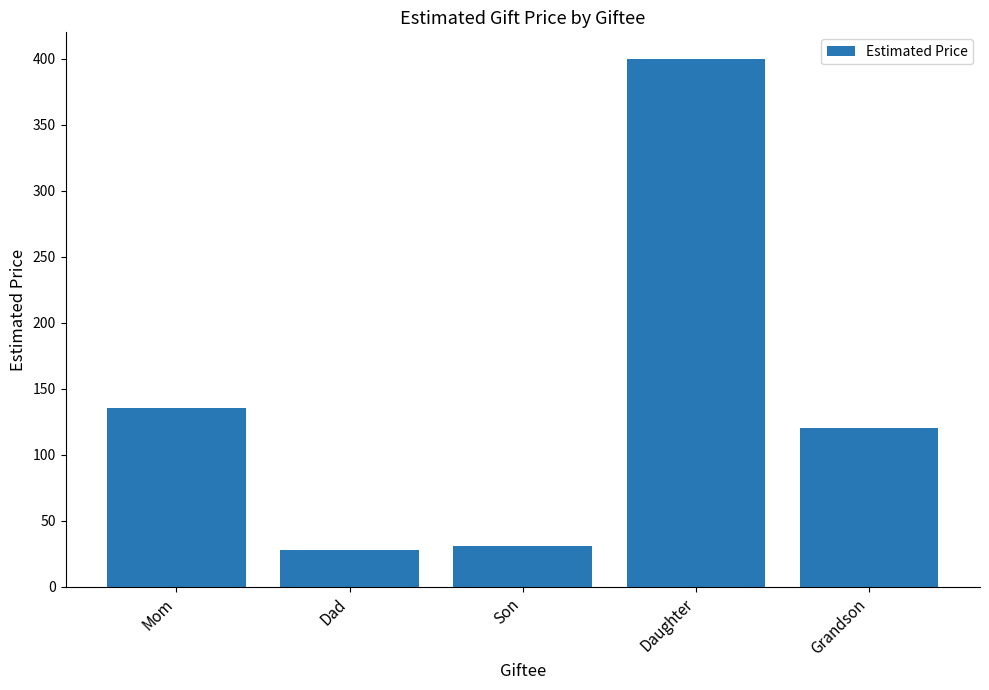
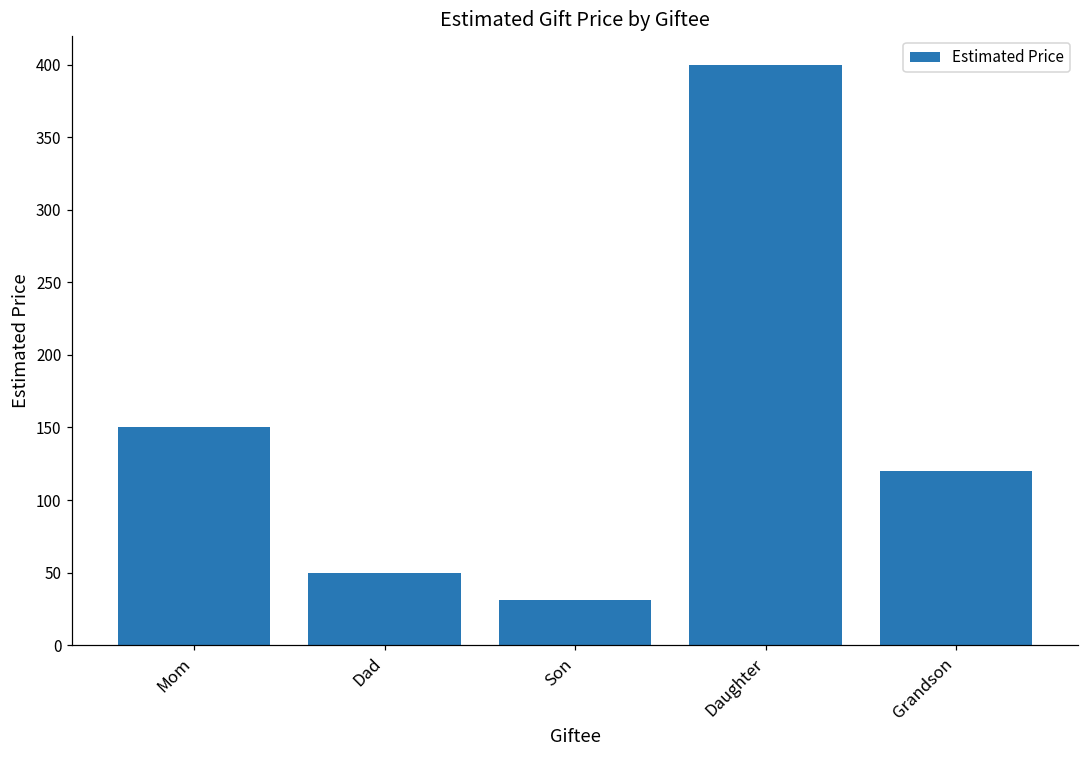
Mom: 135 -> 150
Dad: 28 -> 50
